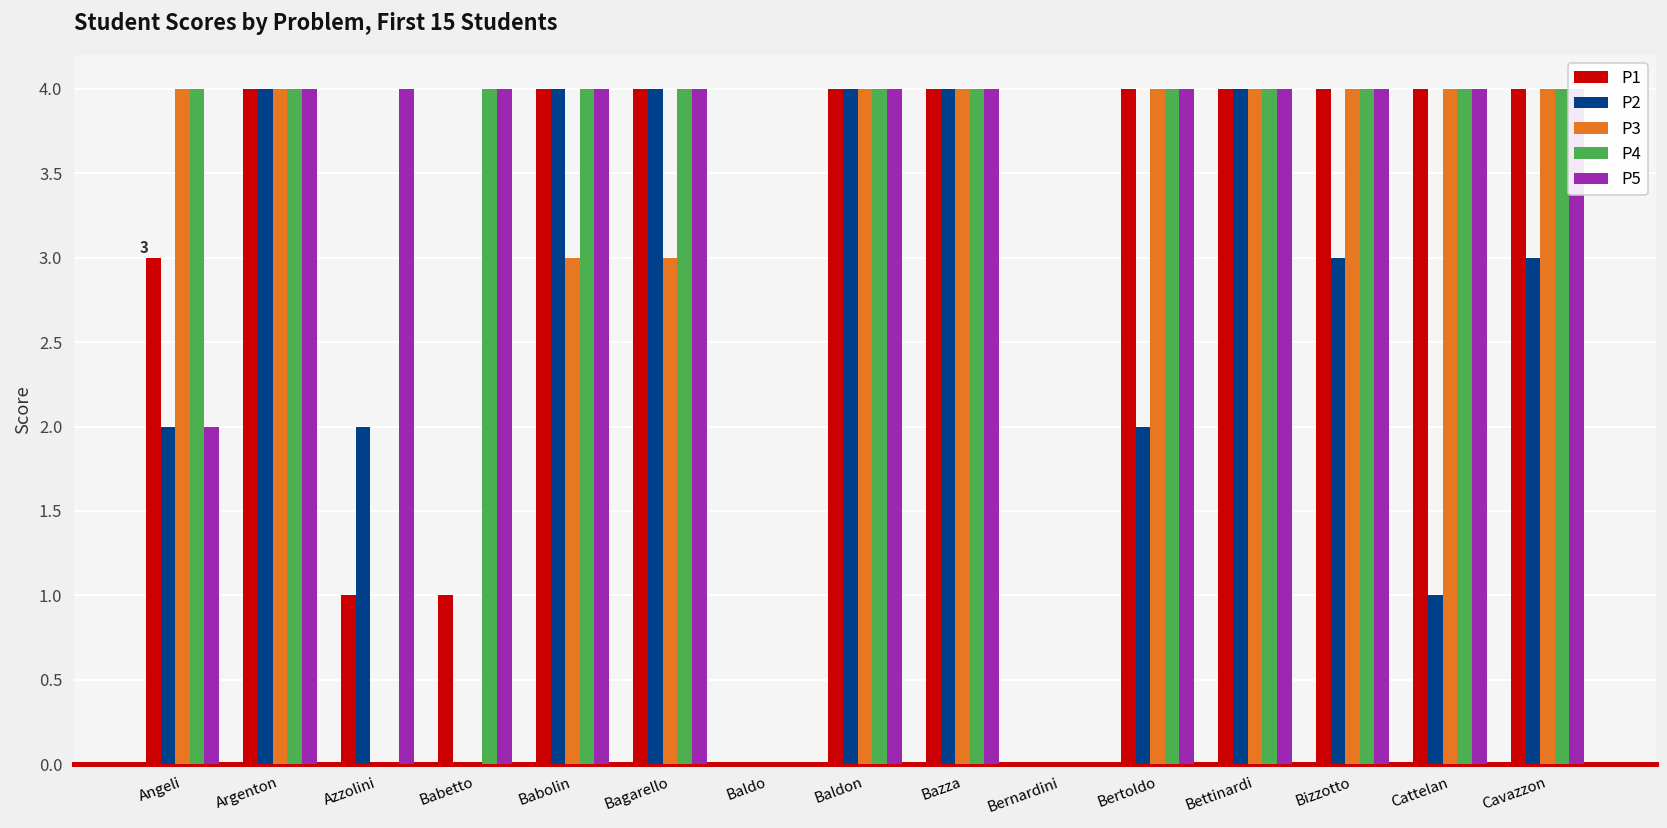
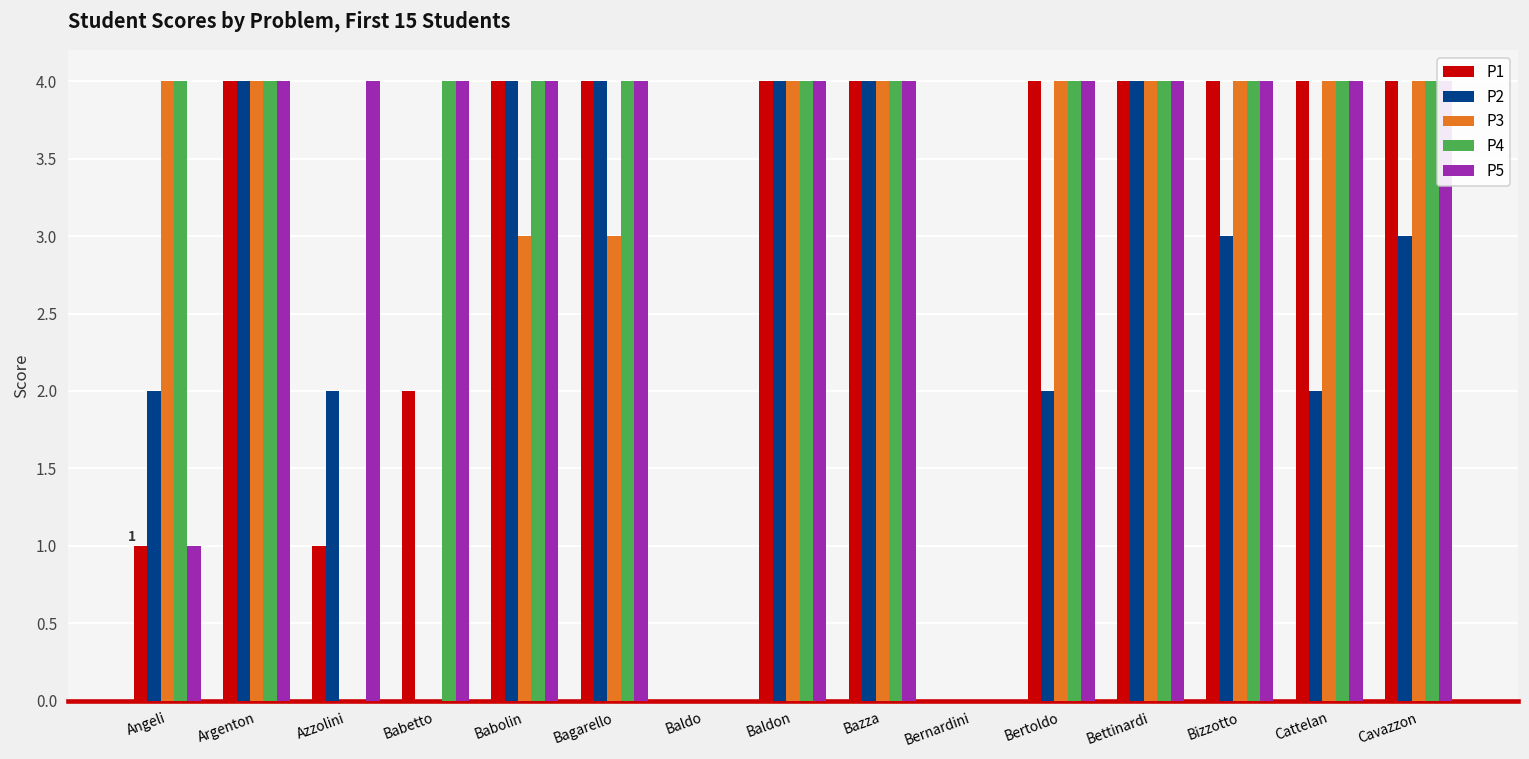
P1, Angeli: 3 -> 1
P5, Angeli: 2 -> 1
P1, Babetto: 1 -> 2
P2, Cattelan: 1 -> 2
